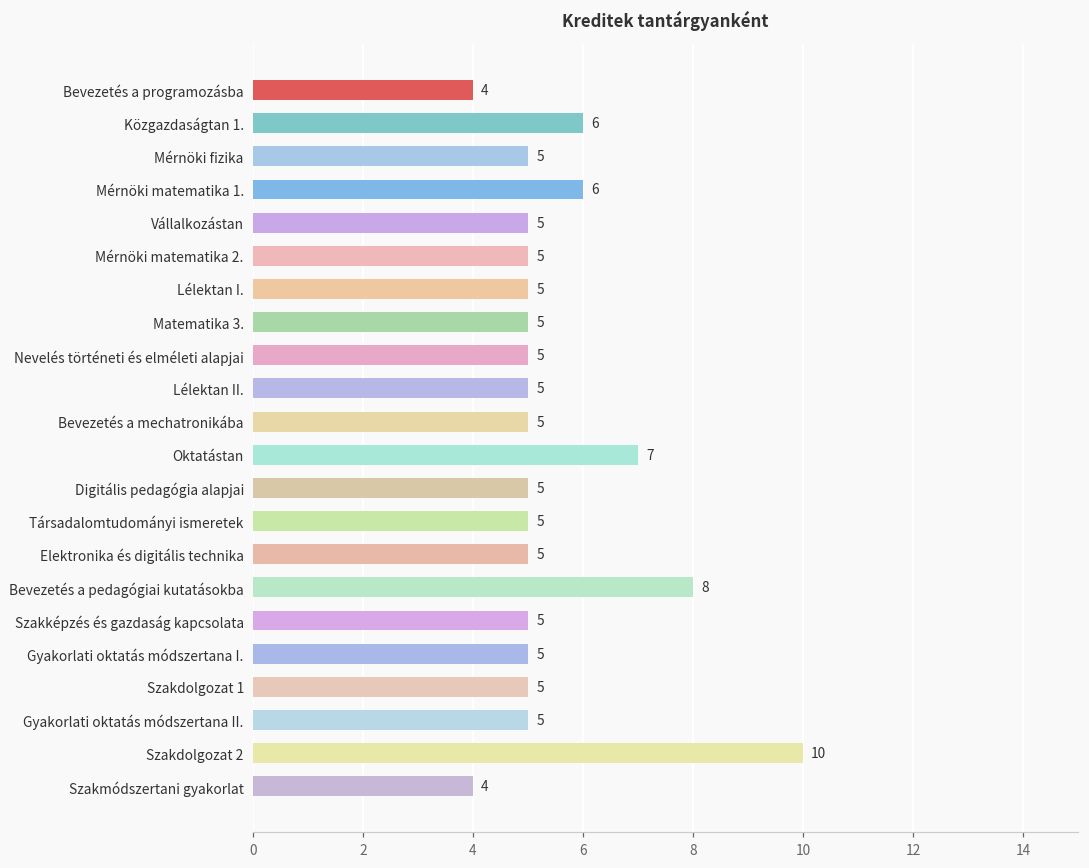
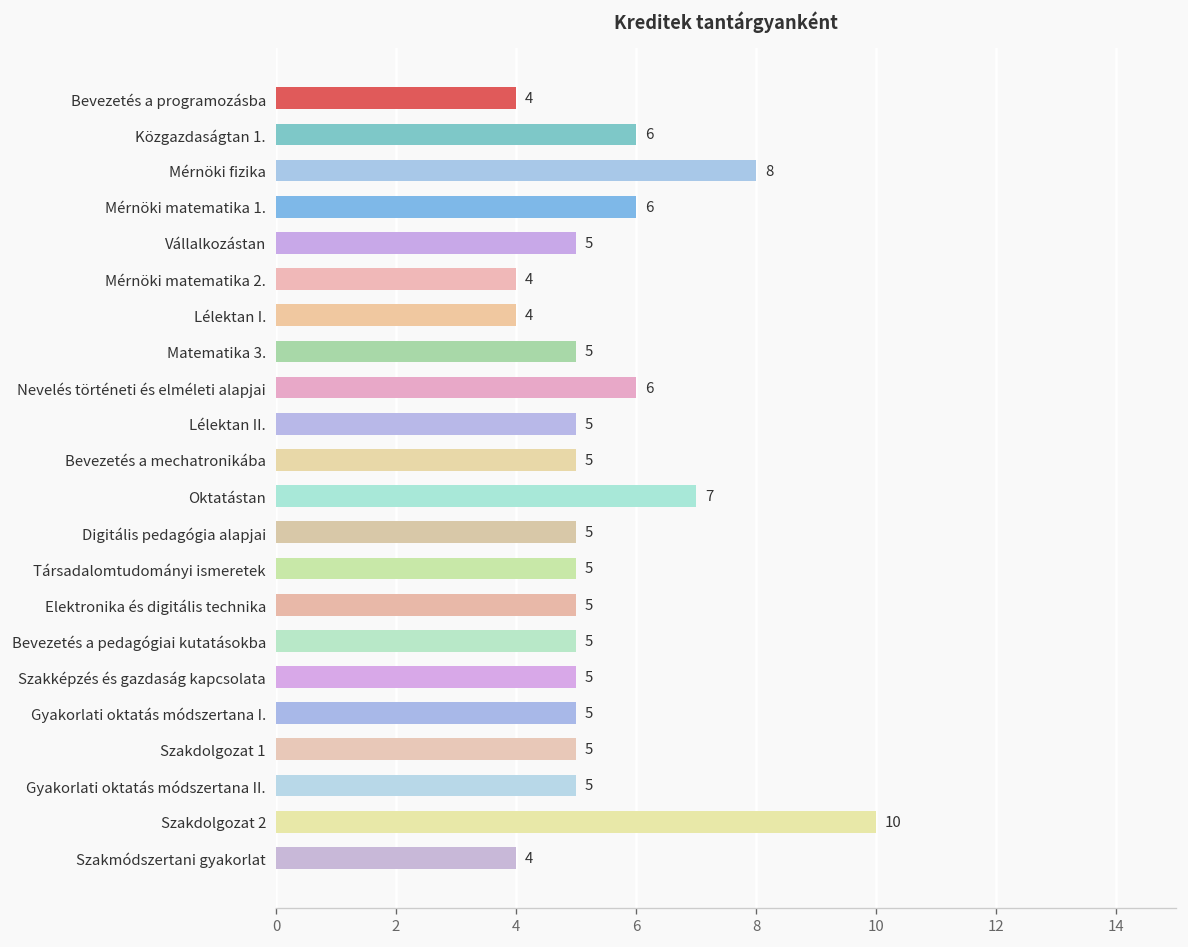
Mérnöki fizika: 5 -> 8
Mérnöki matematika 2.: 5 -> 4
Lélektan I.: 5 -> 4
Nevelés történeti és elméleti alapjai: 5 -> 6
Bevezetés a pedagógiai kutatásokba: 8 -> 5
